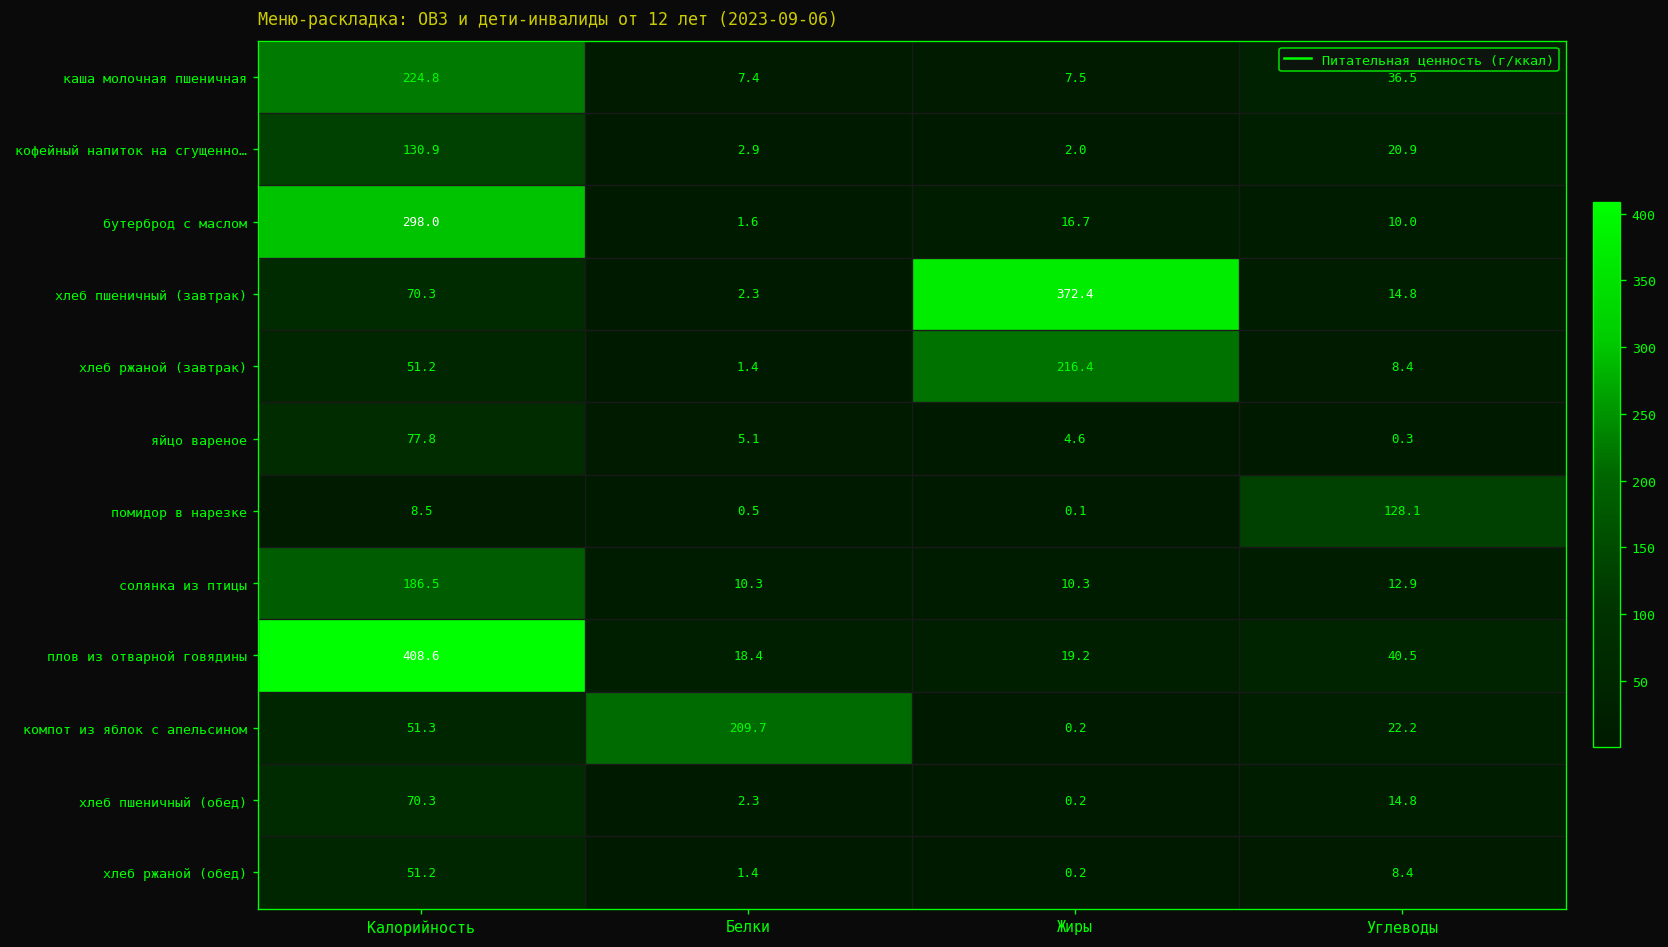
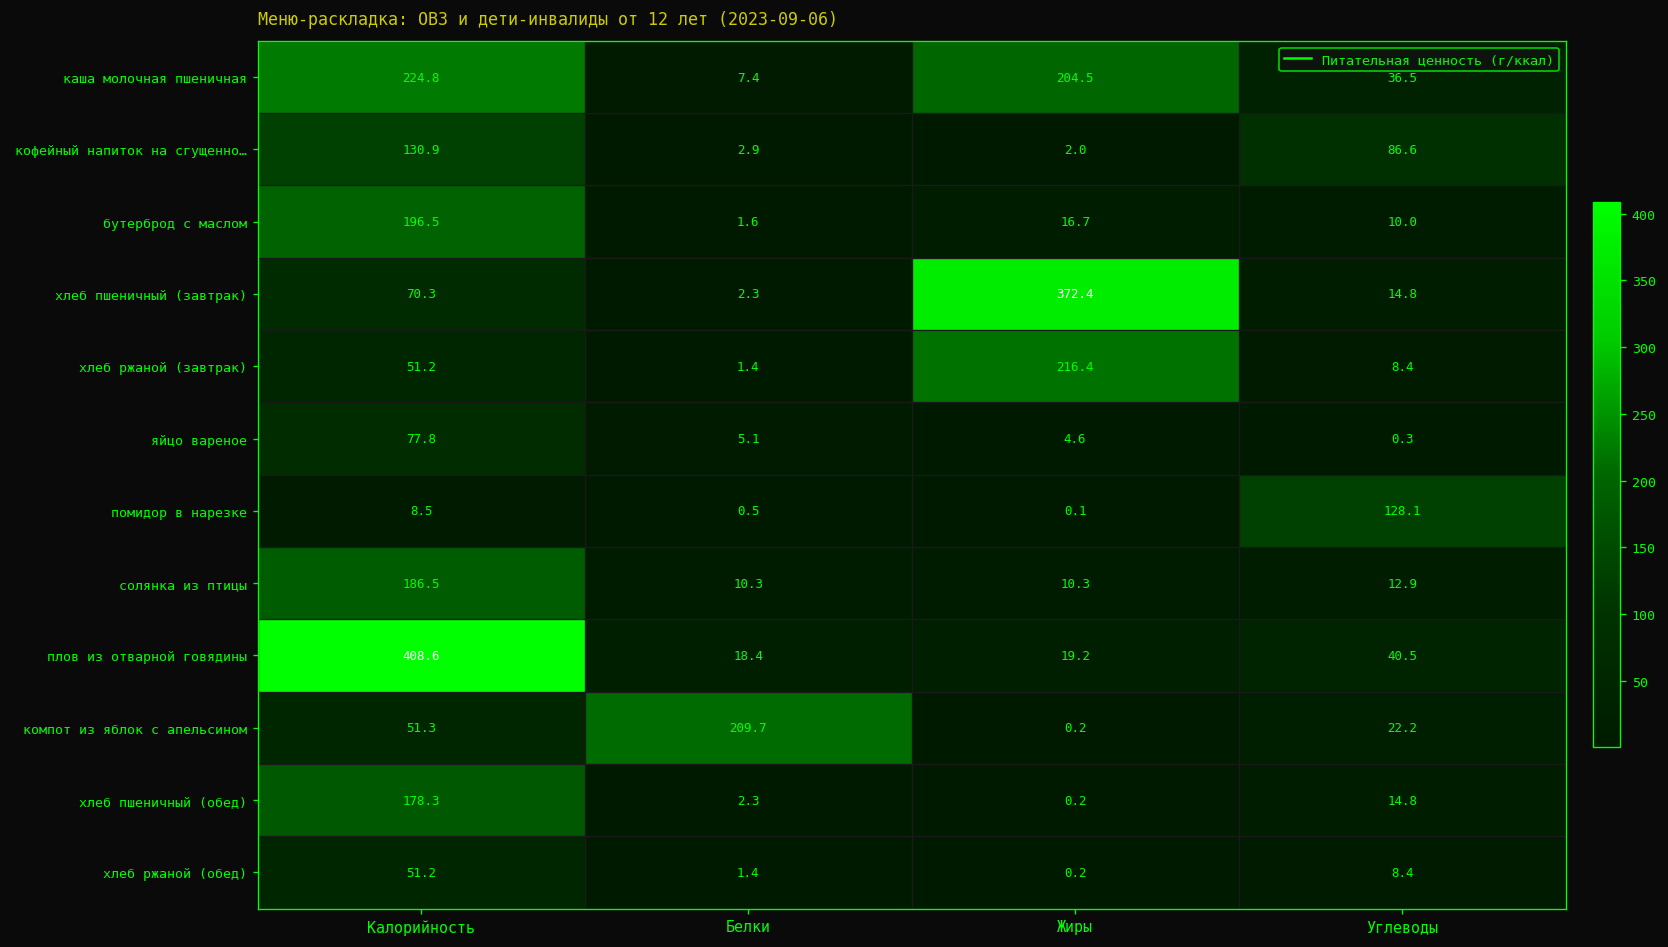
каша молочная пшеничная, Жиры: 7.5 -> 204.5
кофейный напиток на сгущенно…, Углеводы: 20.9 -> 86.6
бутерброд с маслом, Калорийность: 298.0 -> 196.5
хлеб пшеничный (обед), Калорийность: 70.3 -> 178.3
